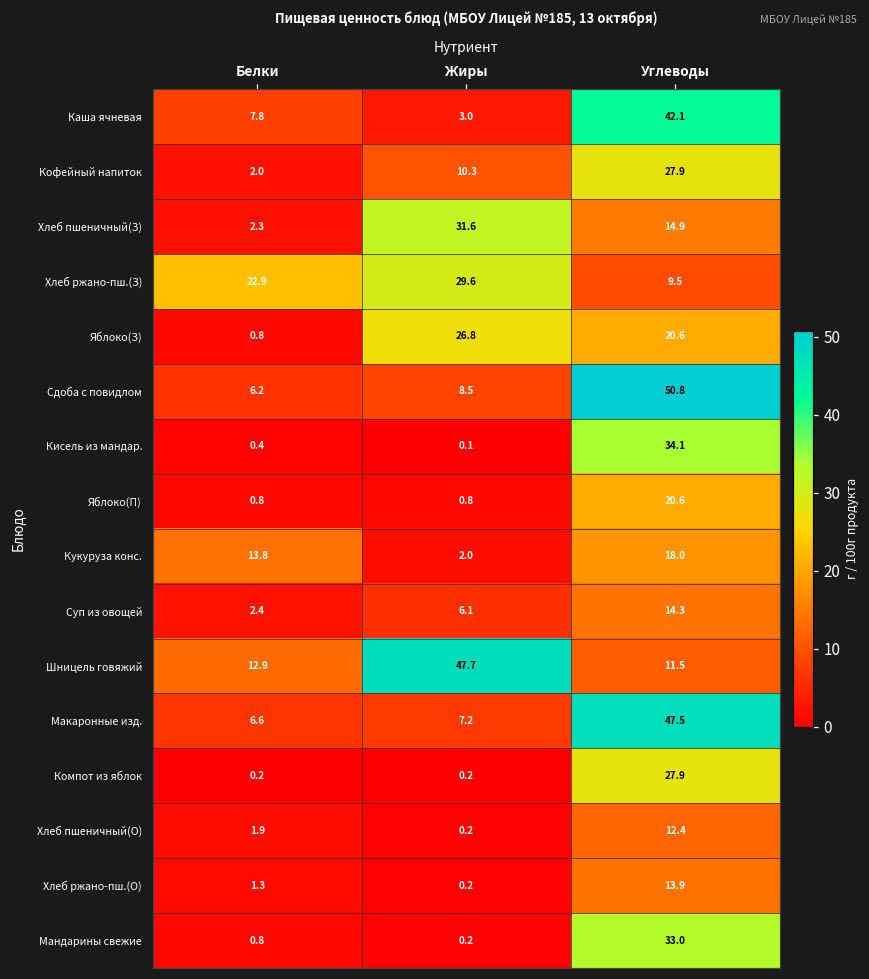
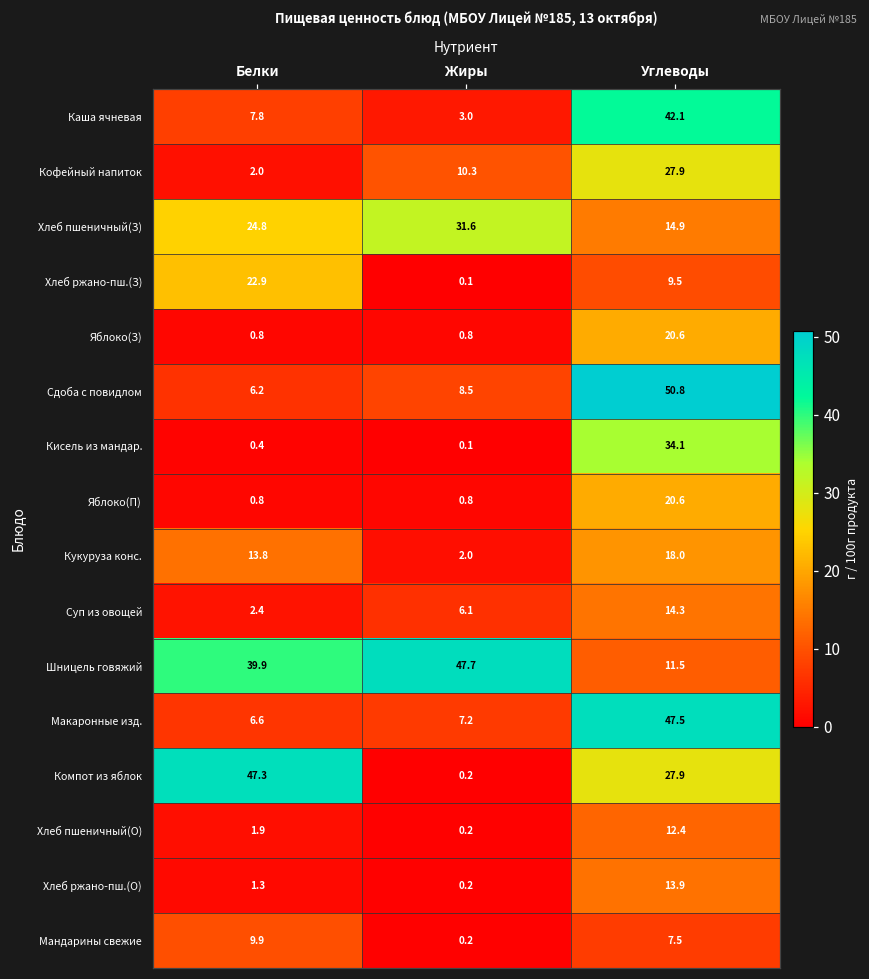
Хлеб пшеничный(З), Белки: 2.3 -> 24.8
Хлеб ржано-пш.(З), Жиры: 29.6 -> 0.1
Яблоко(З), Жиры: 26.8 -> 0.8
Шницель говяжий, Белки: 12.9 -> 39.9
Компот из яблок, Белки: 0.2 -> 47.3
Мандарины свежие, Белки: 0.8 -> 9.9
Мандарины свежие, Углеводы: 33.0 -> 7.5
